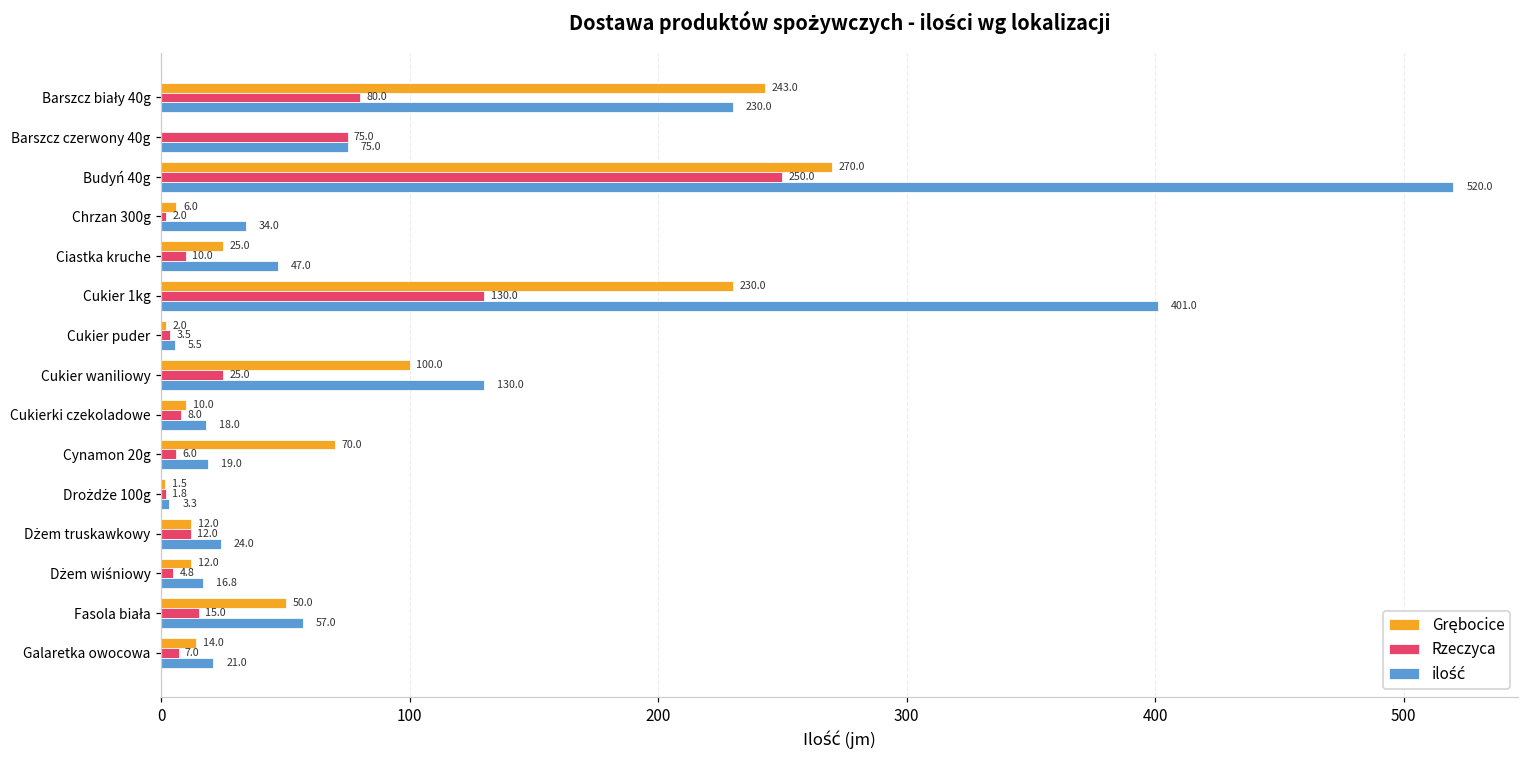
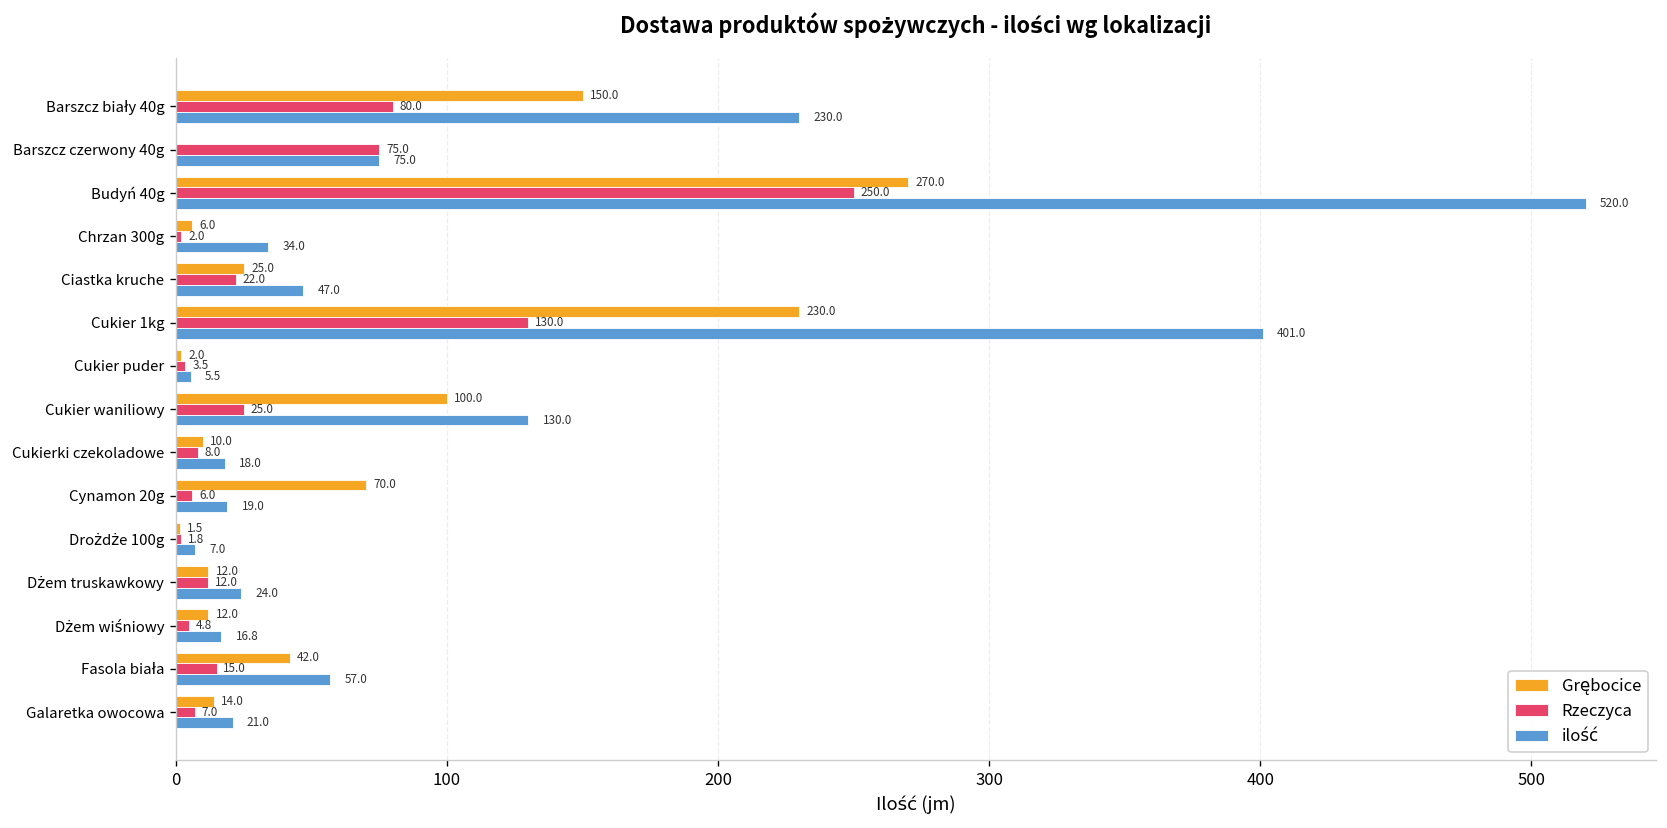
Grębocice, Barszcz biały 40g: 243.0 -> 150.0
Rzeczyca, Ciastka kruche: 10.0 -> 22.0
ilość, Drożdże 100g: 3.3 -> 7.0
Grębocice, Fasola biała: 50.0 -> 42.0
